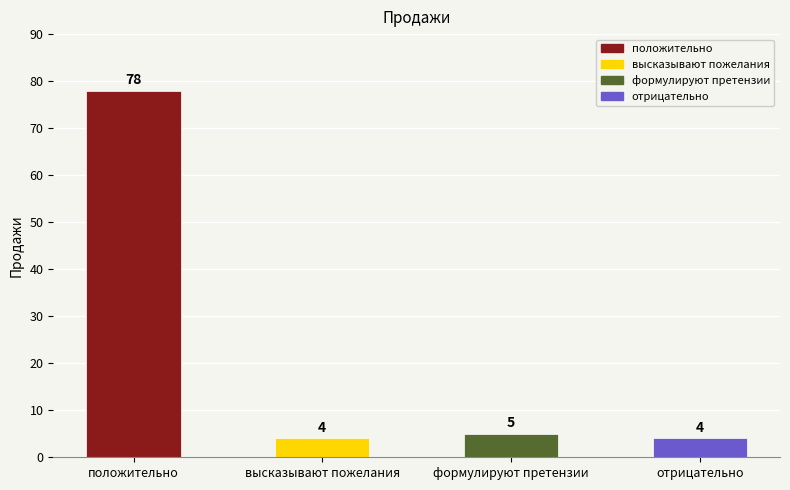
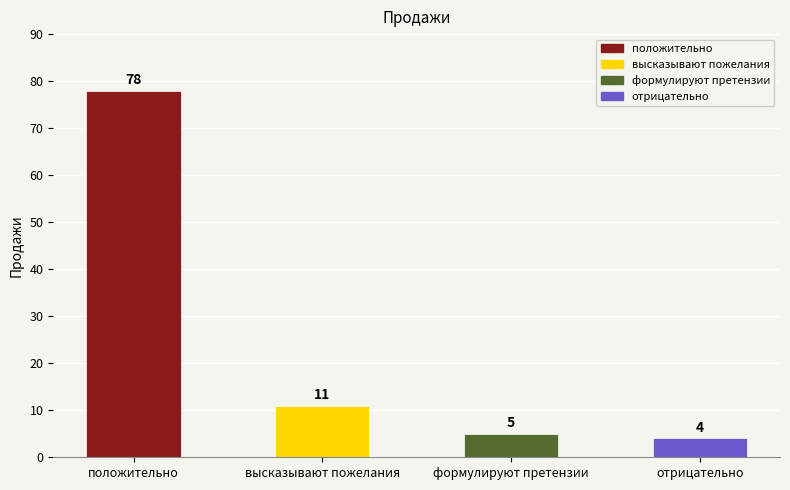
высказывают пожелания: 4 -> 11
